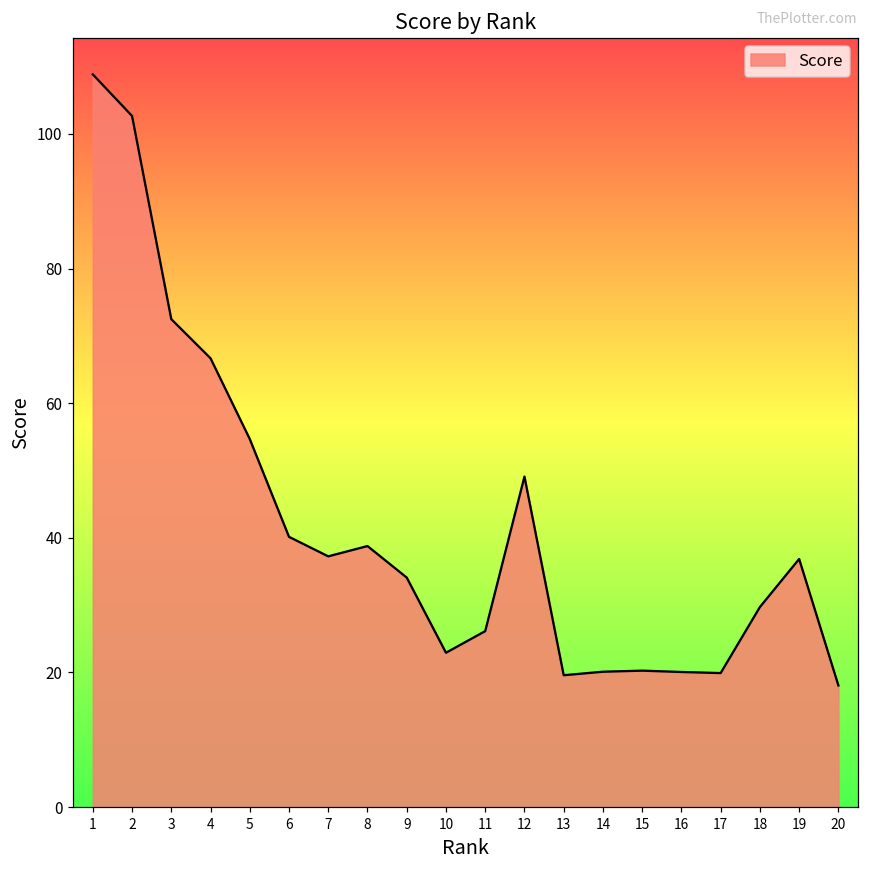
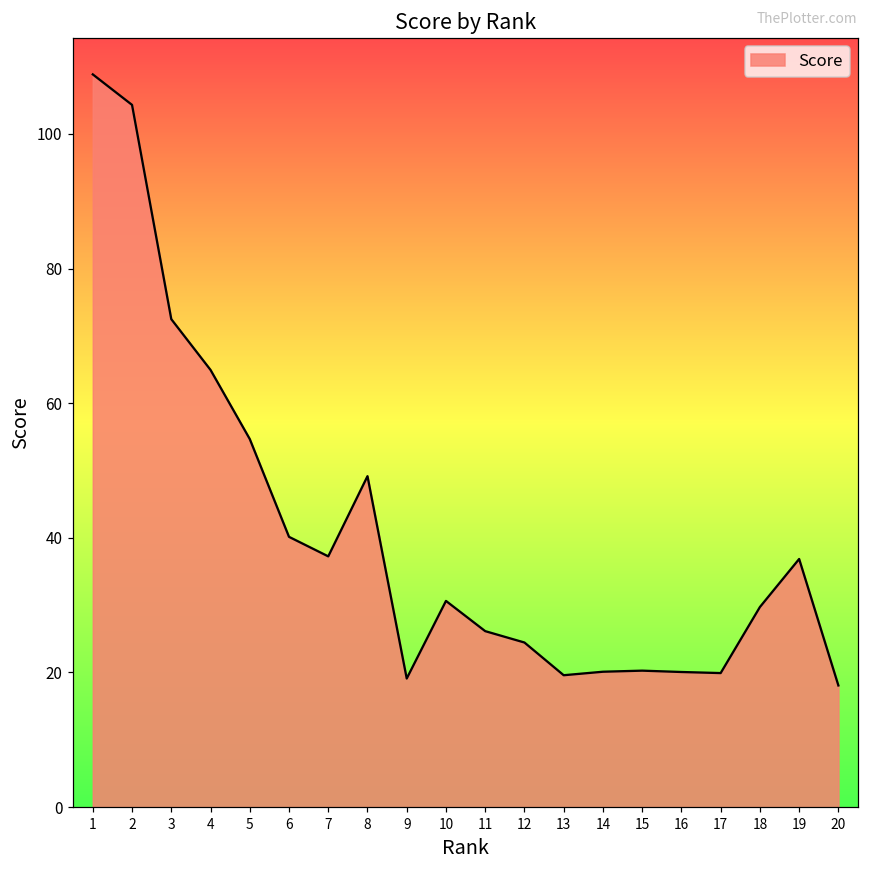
2: 103 -> 104
4: 67 -> 65
8: 39 -> 49
9: 34 -> 19
10: 23 -> 31
12: 49 -> 24
